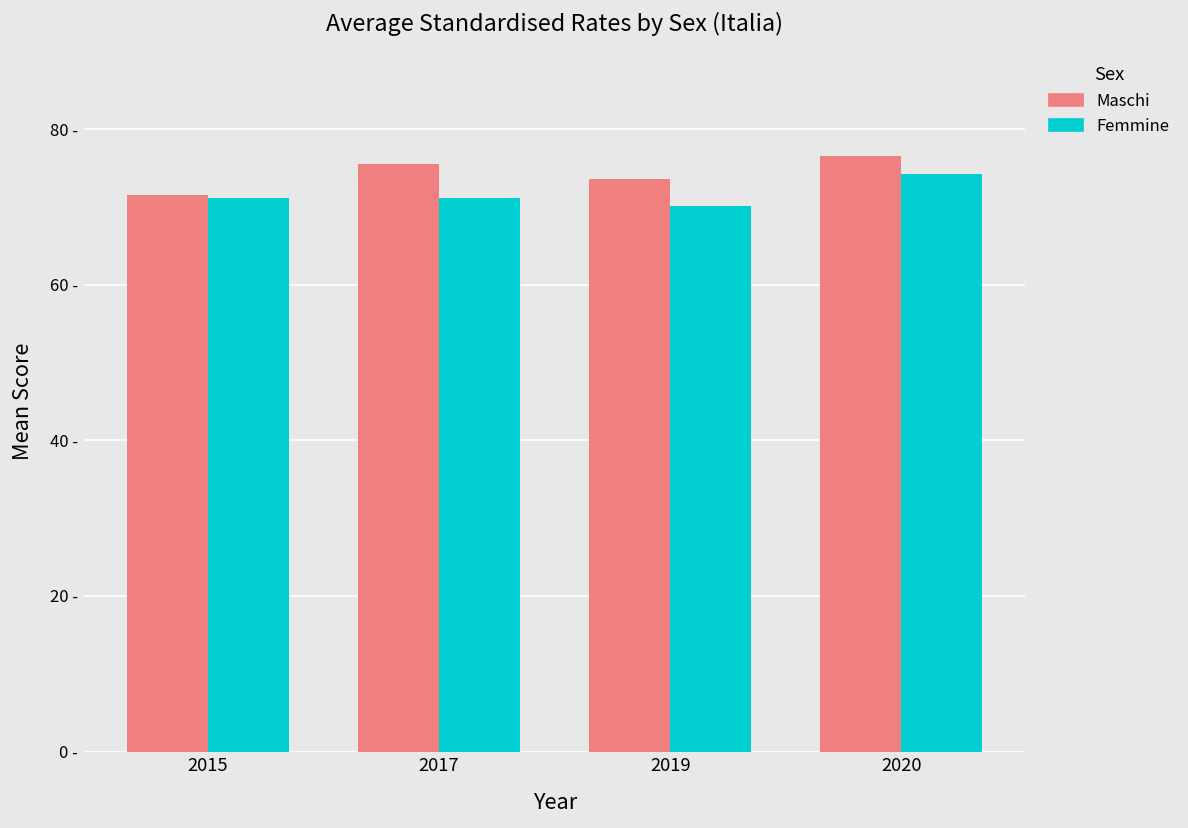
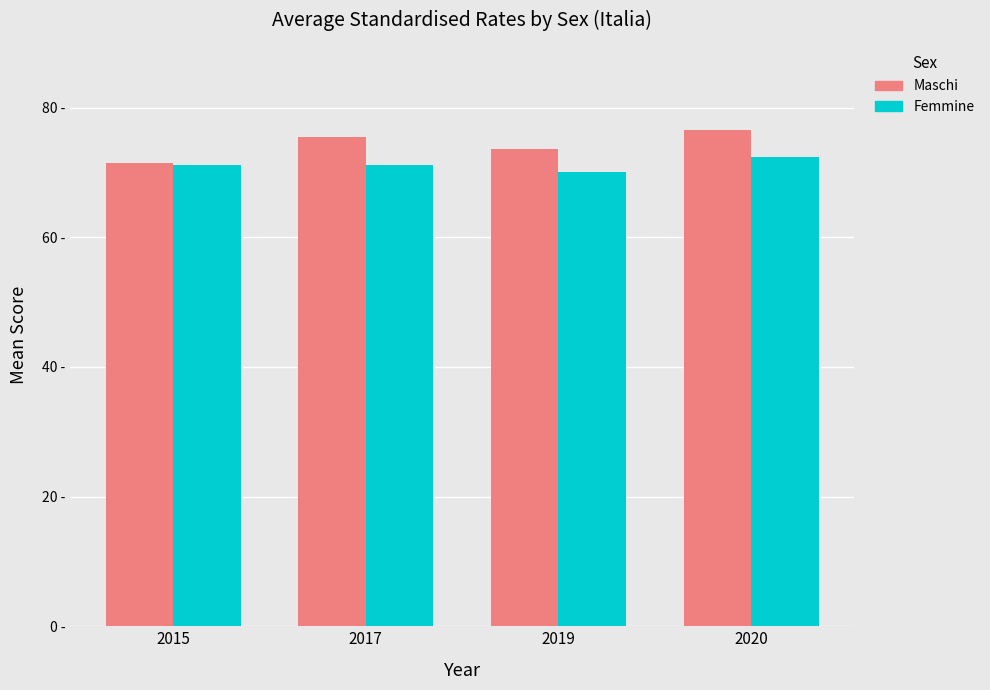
Femmine, 2020: 74 - -> 72 -
